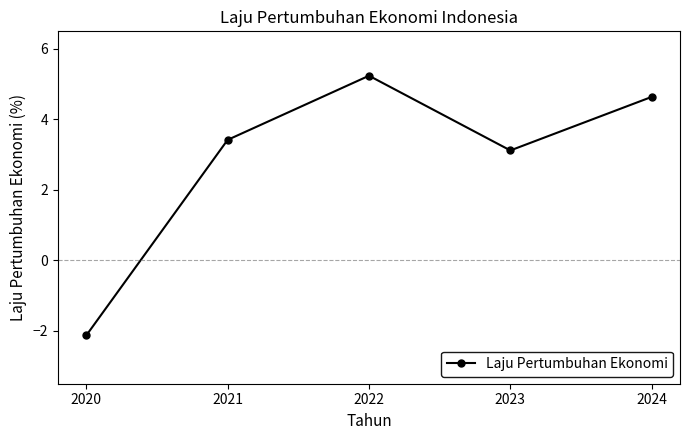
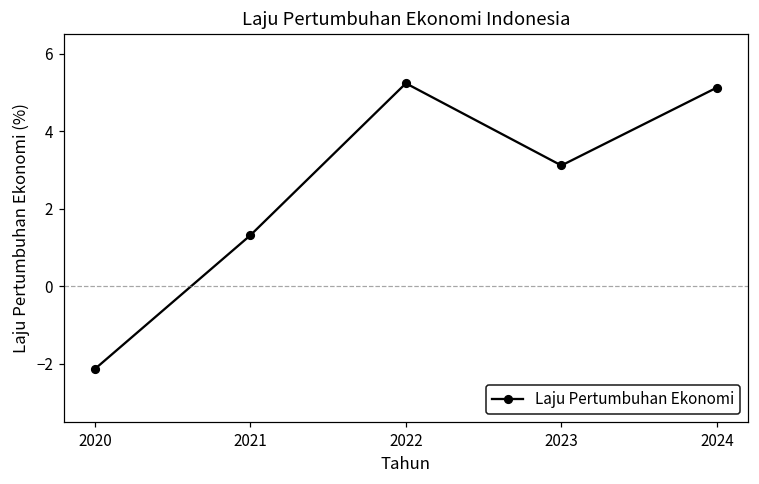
2021: 3.4 -> 1.3
2024: 4.6 -> 5.1
